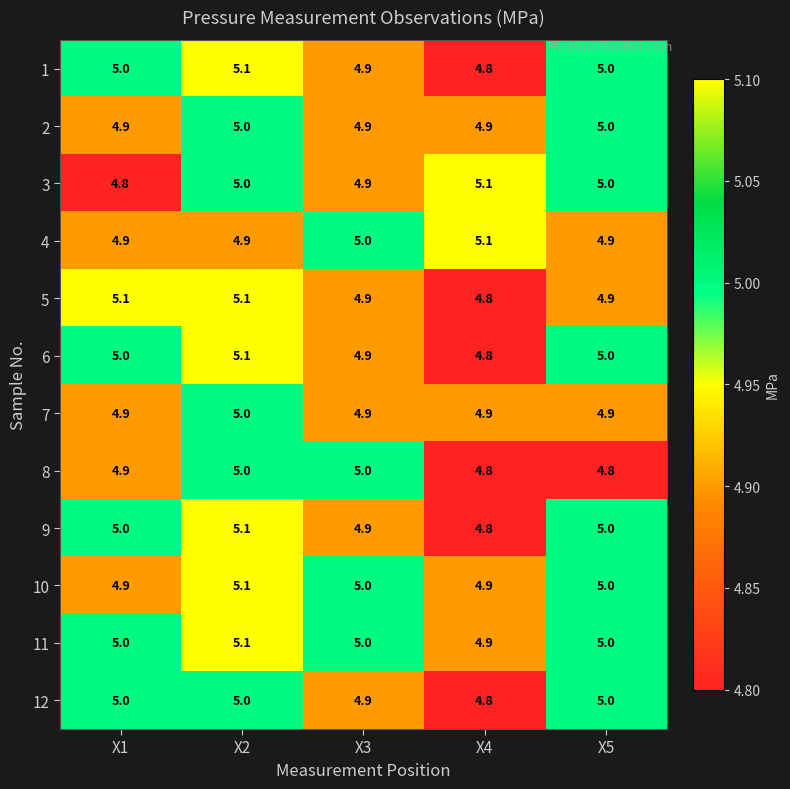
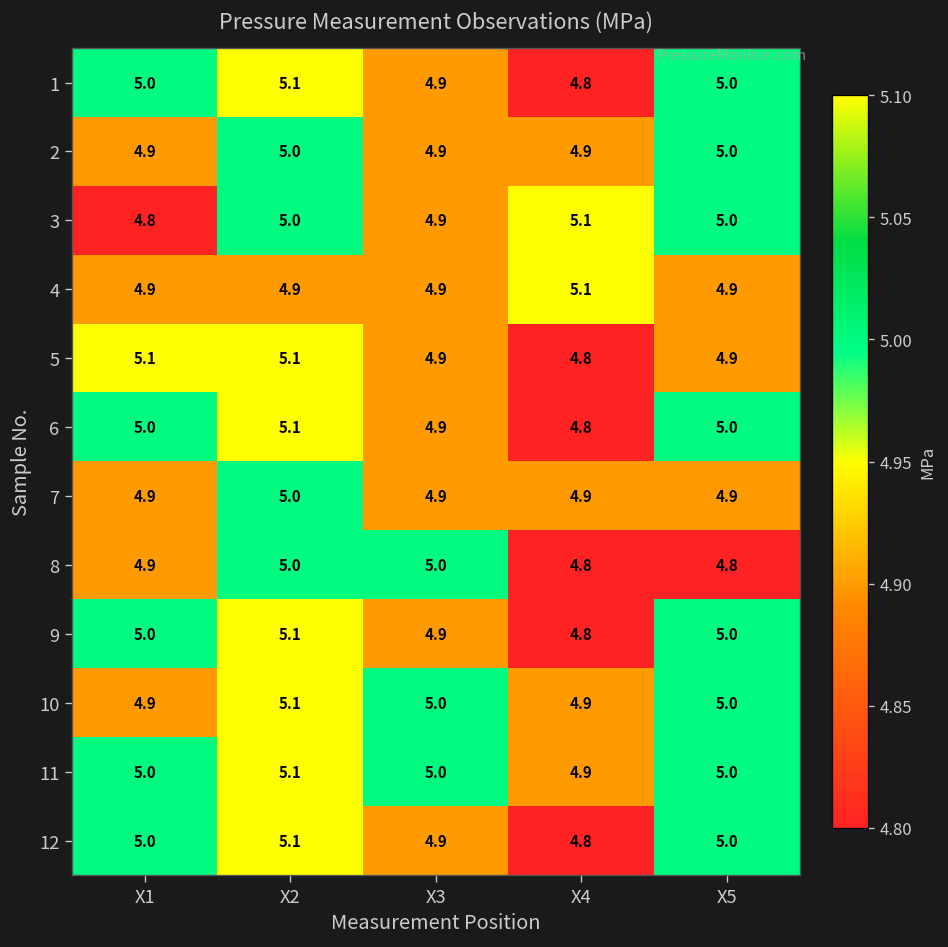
4, X3: 5.0 -> 4.9
12, X2: 5.0 -> 5.1
